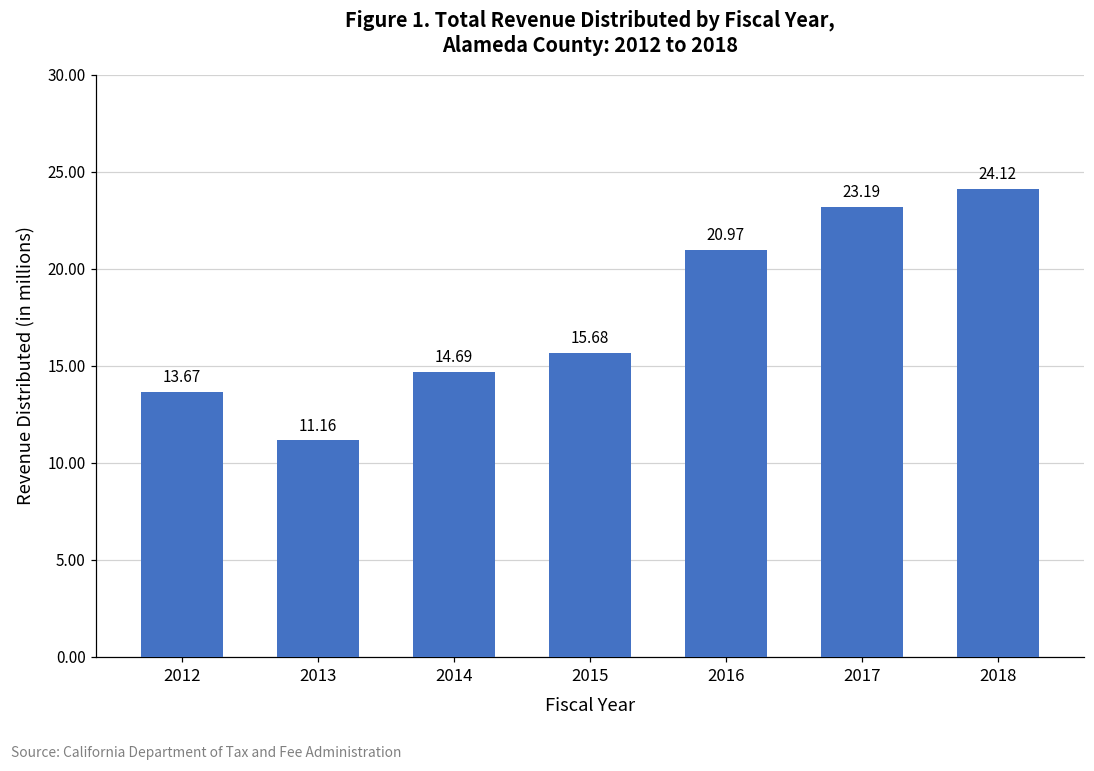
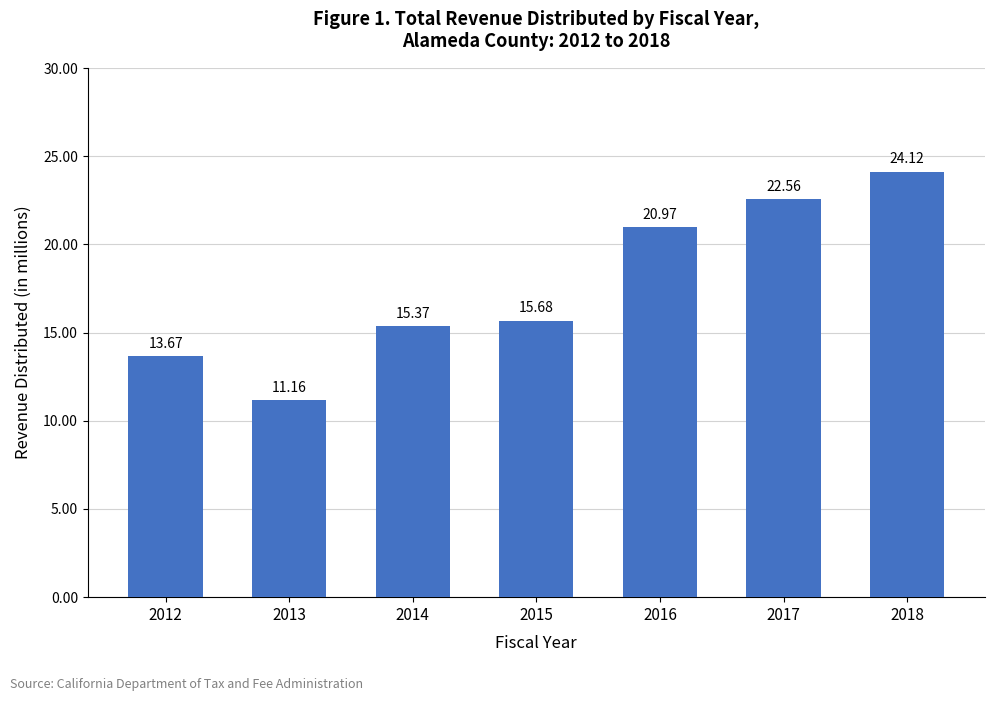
2014: 14.69 -> 15.37
2017: 23.19 -> 22.56
